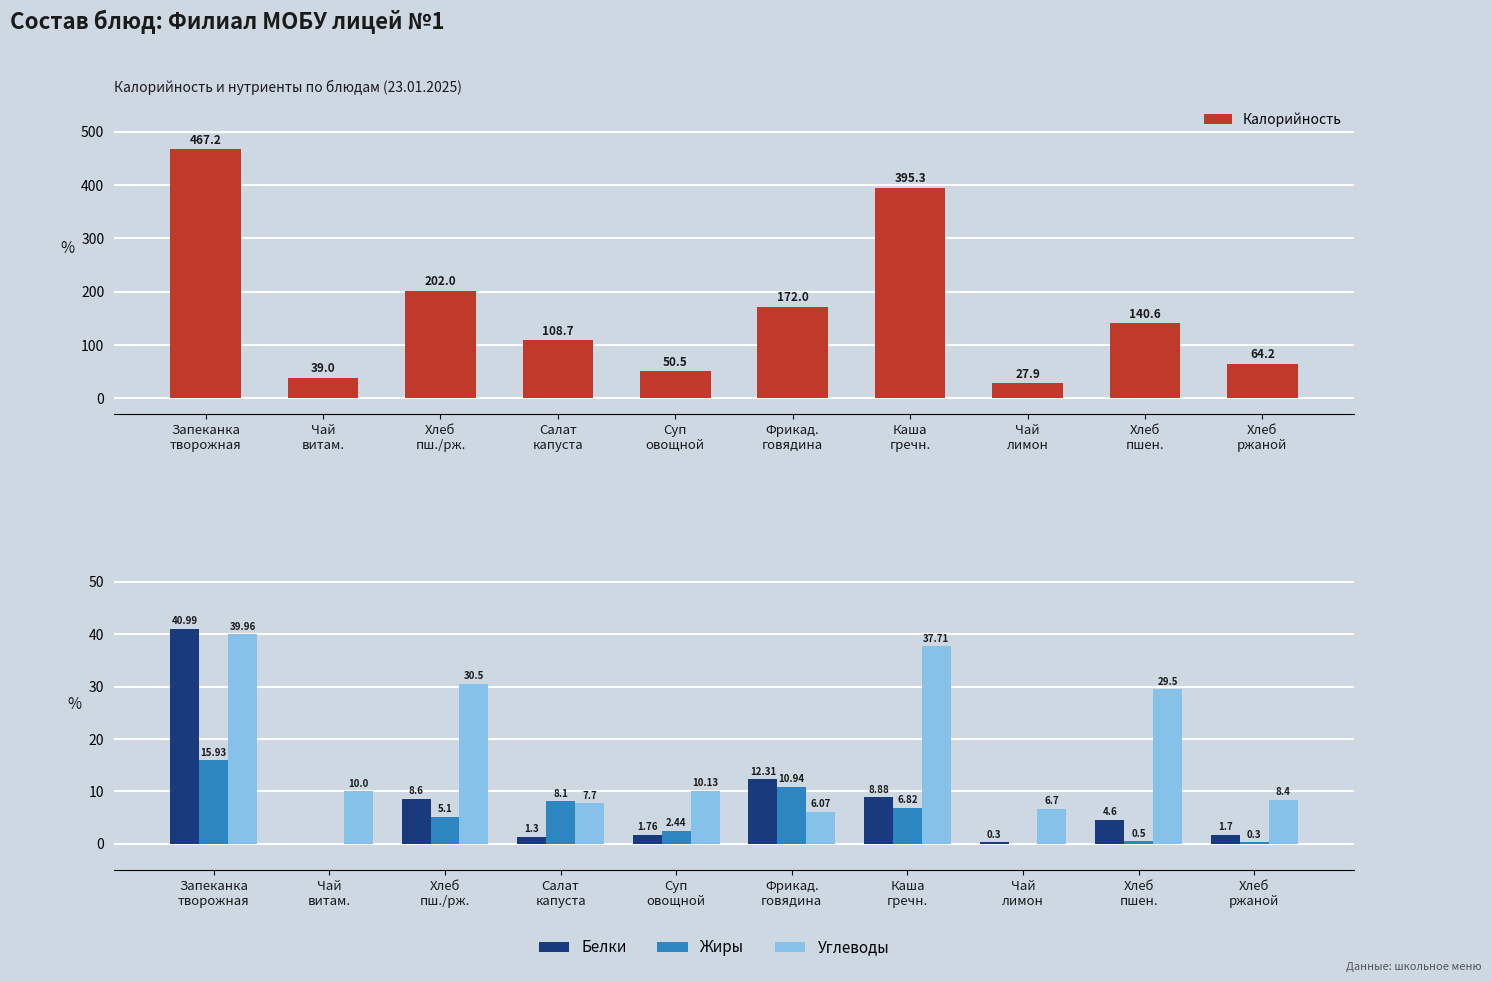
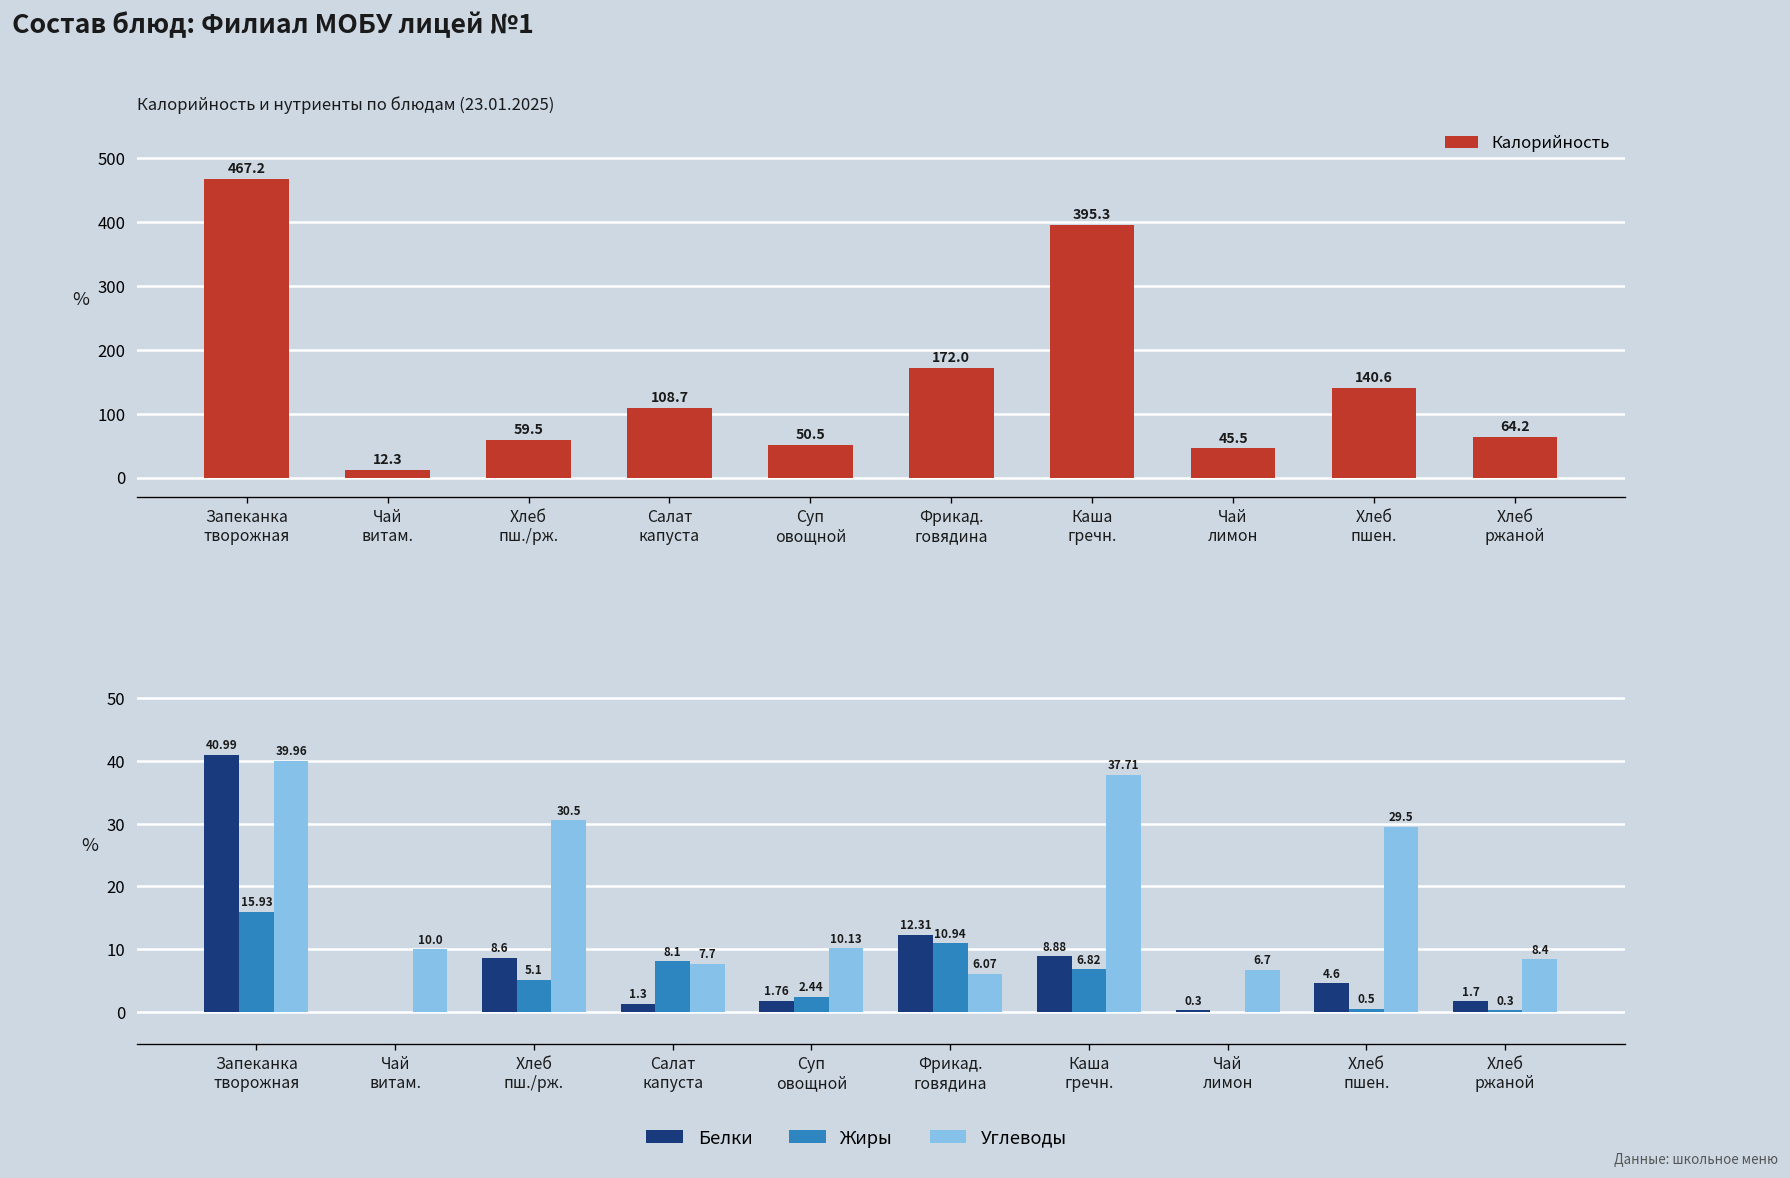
Калорийность и нутриенты по блюдам (23.01.2025), Чай витам.: 39.0 -> 12.3
Калорийность и нутриенты по блюдам (23.01.2025), Хлеб пш./рж.: 202.0 -> 59.5
Калорийность и нутриенты по блюдам (23.01.2025), Чай лимон: 27.9 -> 45.5
